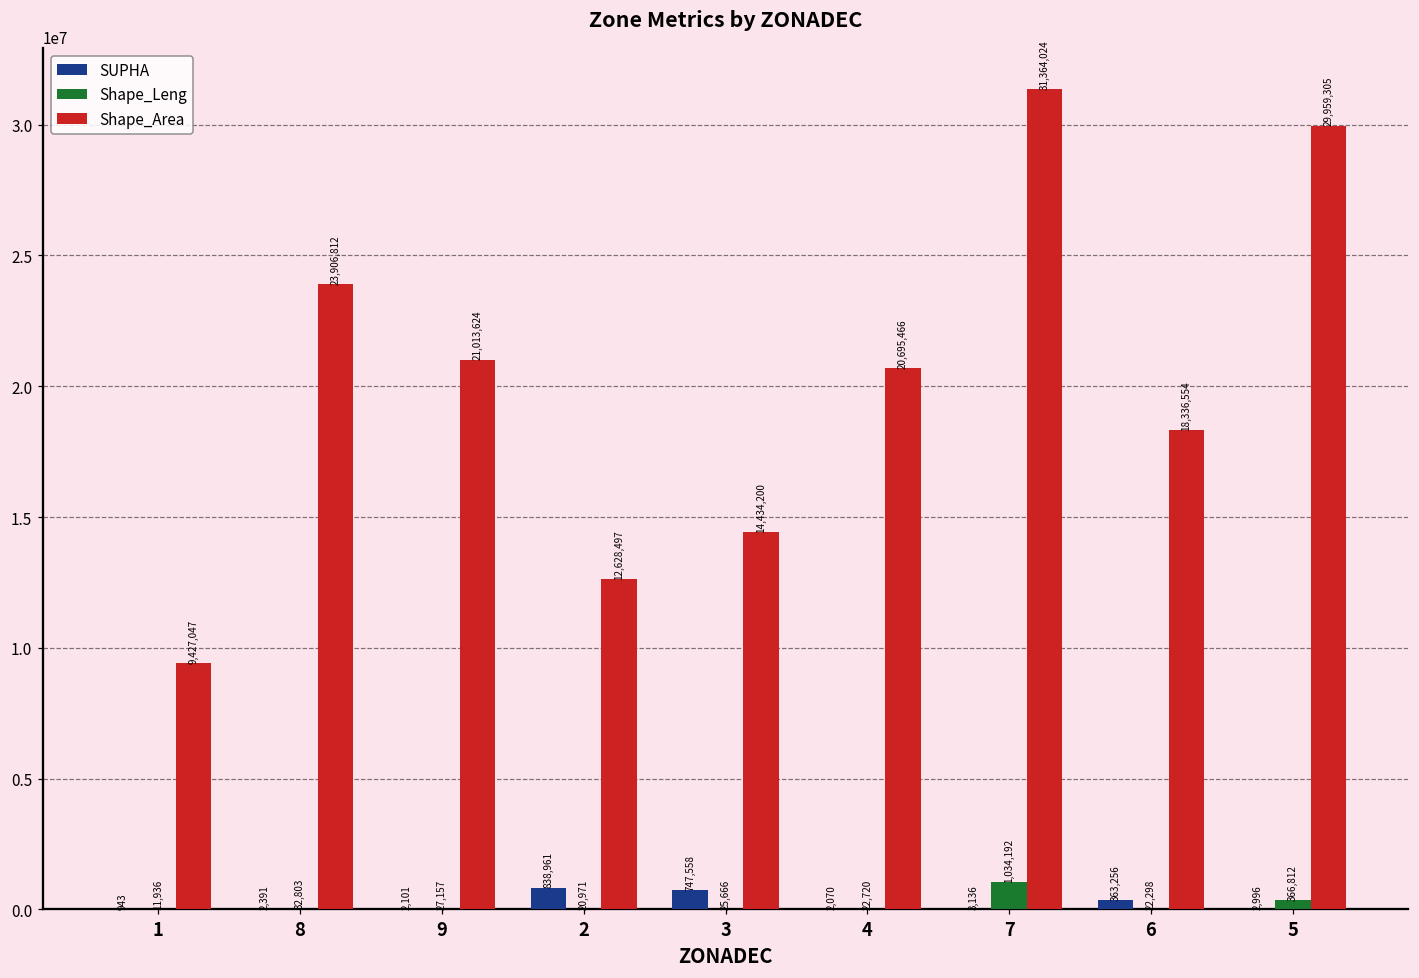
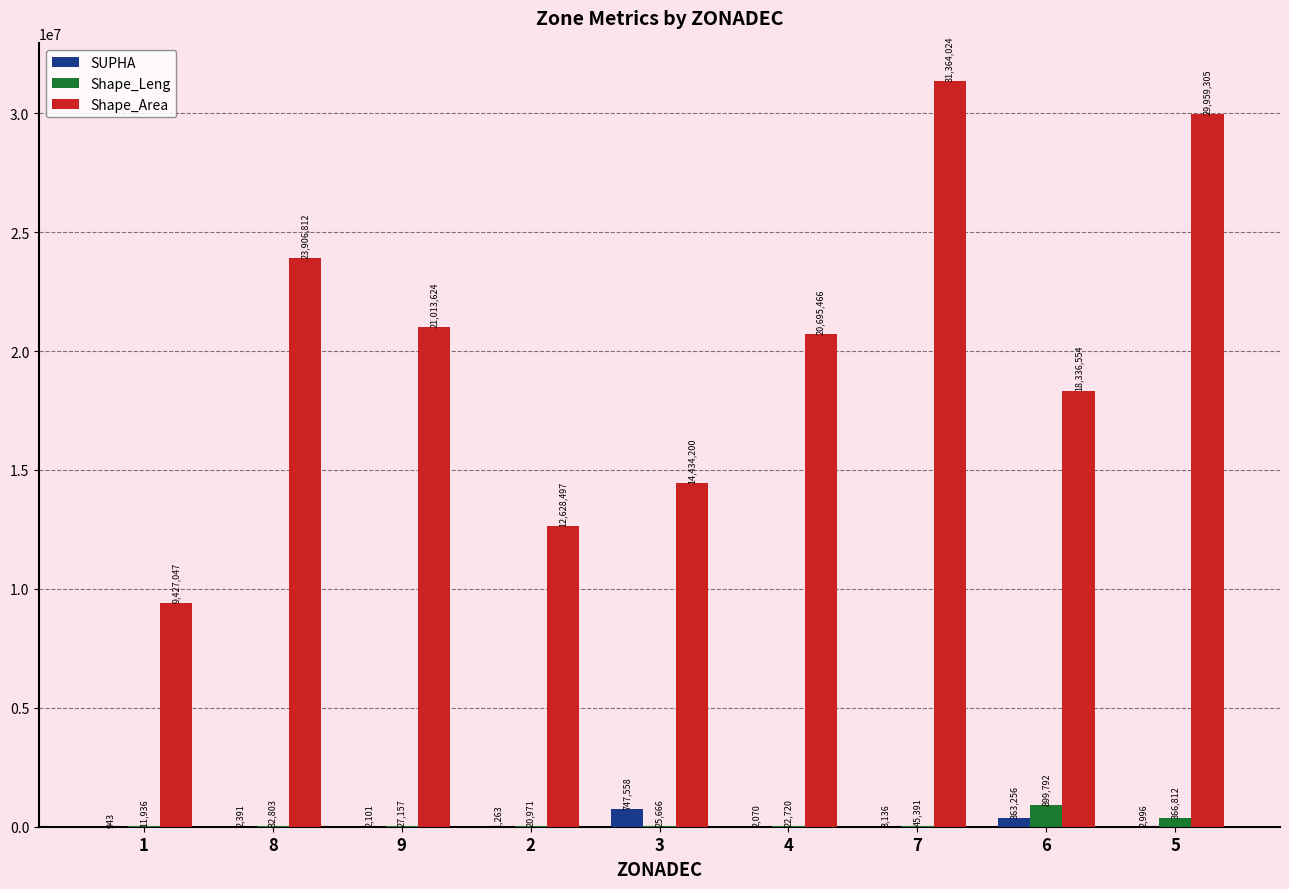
SUPHA, 2: 838,961 -> 1,263
Shape_Leng, 7: 1,034,192 -> 45,391
Shape_Leng, 6: 22,298 -> 899,792
